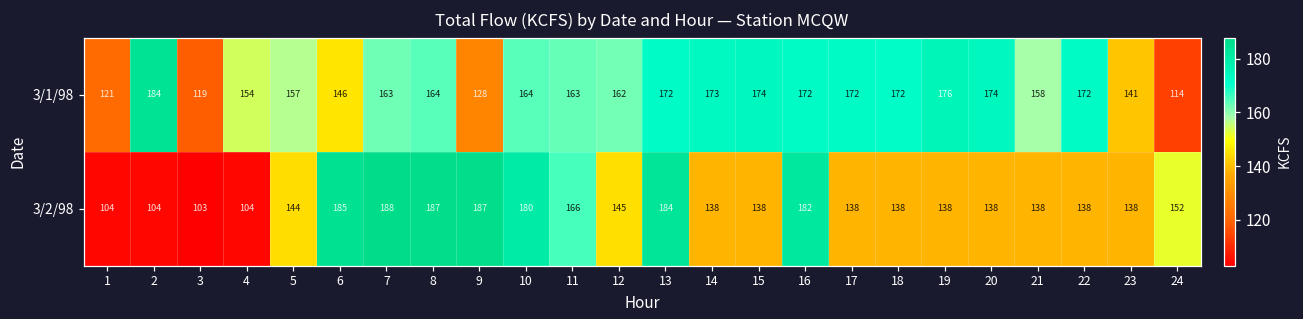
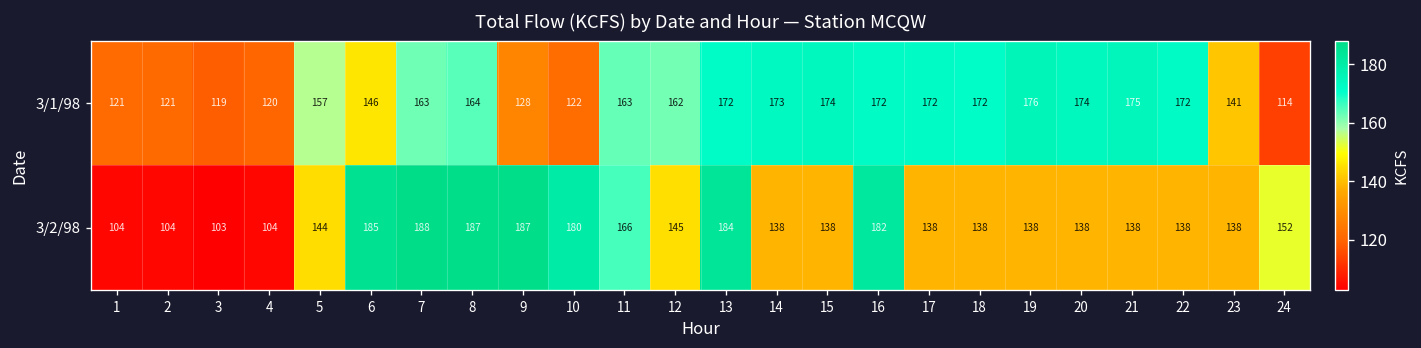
3/1/98, 2: 184 -> 121
3/1/98, 4: 154 -> 120
3/1/98, 10: 164 -> 122
3/1/98, 21: 158 -> 175
